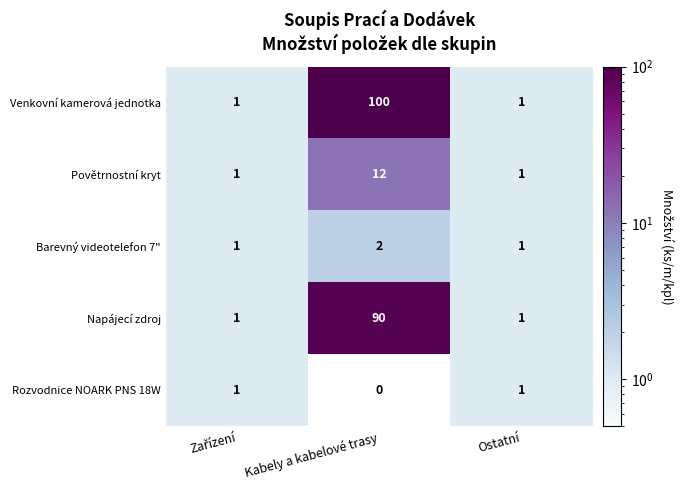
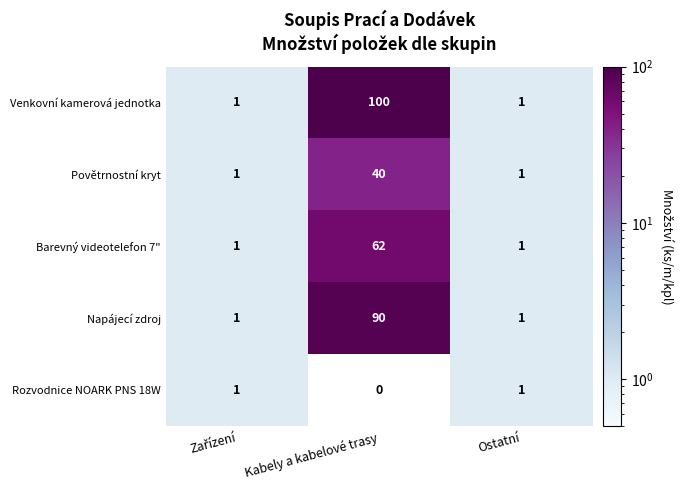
Povětrnostní kryt, Kabely a kabelové trasy: 12 -> 40
Barevný videotelefon 7", Kabely a kabelové trasy: 2 -> 62
